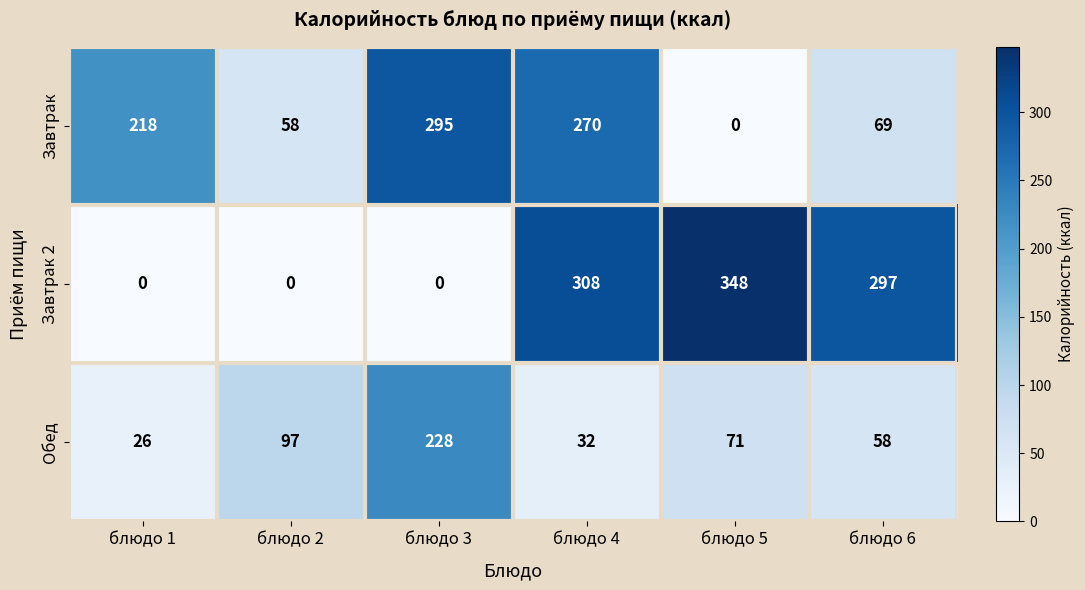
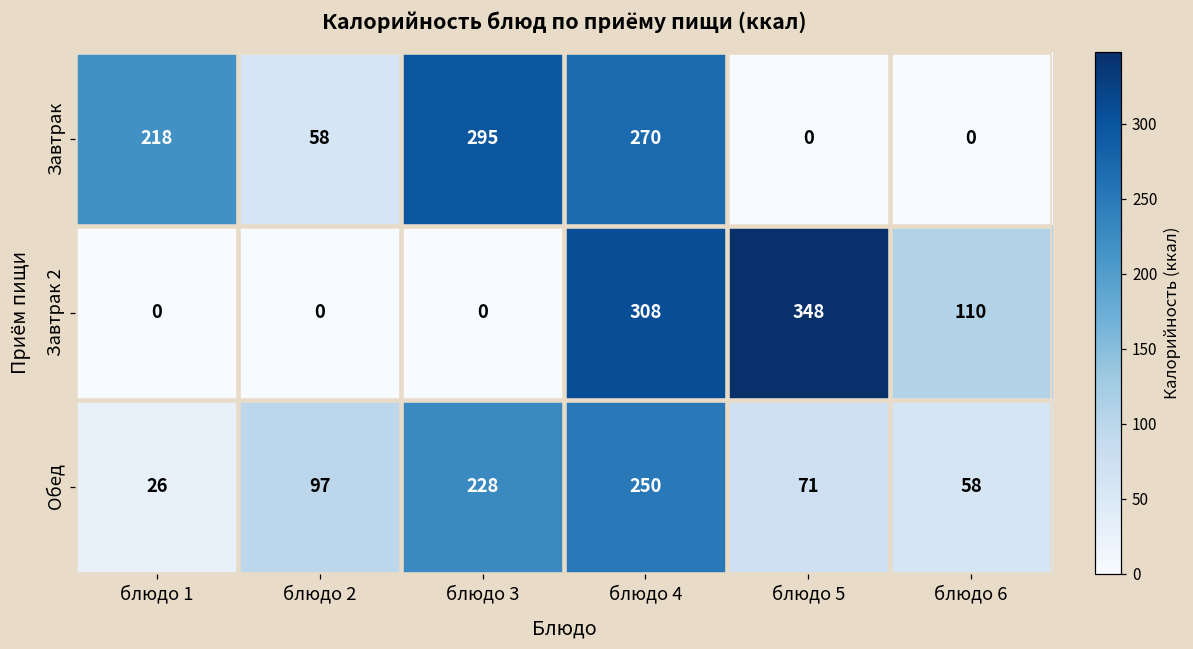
Завтрак, блюдо 6: 69 -> 0
Завтрак 2, блюдо 6: 297 -> 110
Обед, блюдо 4: 32 -> 250
